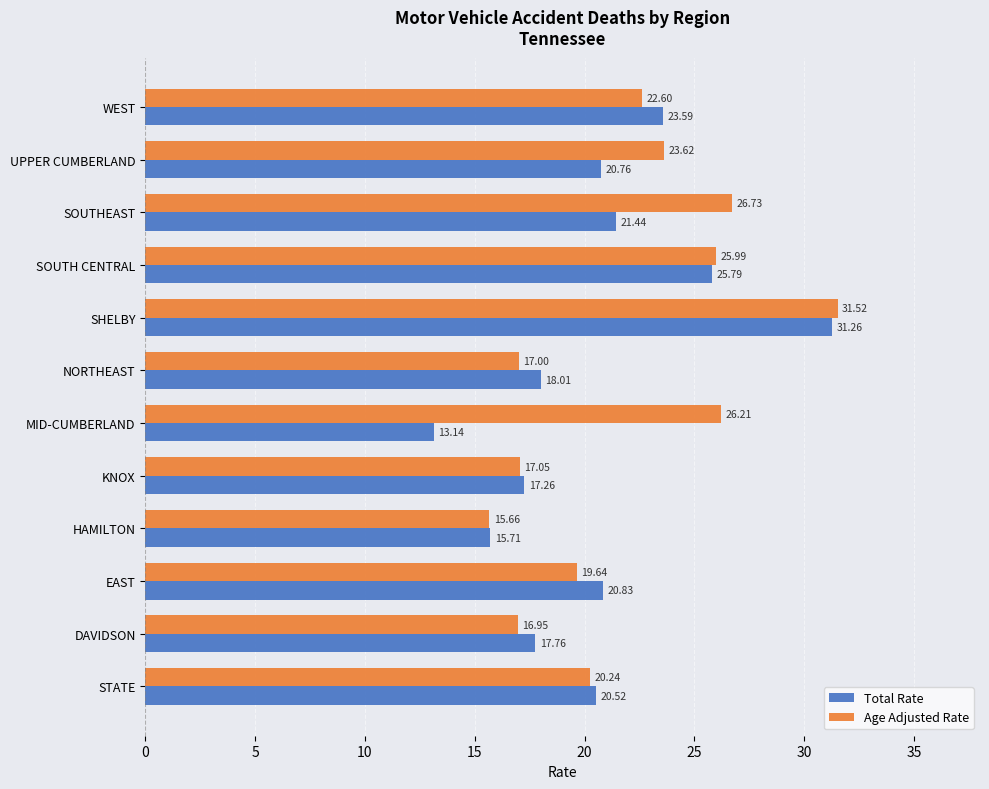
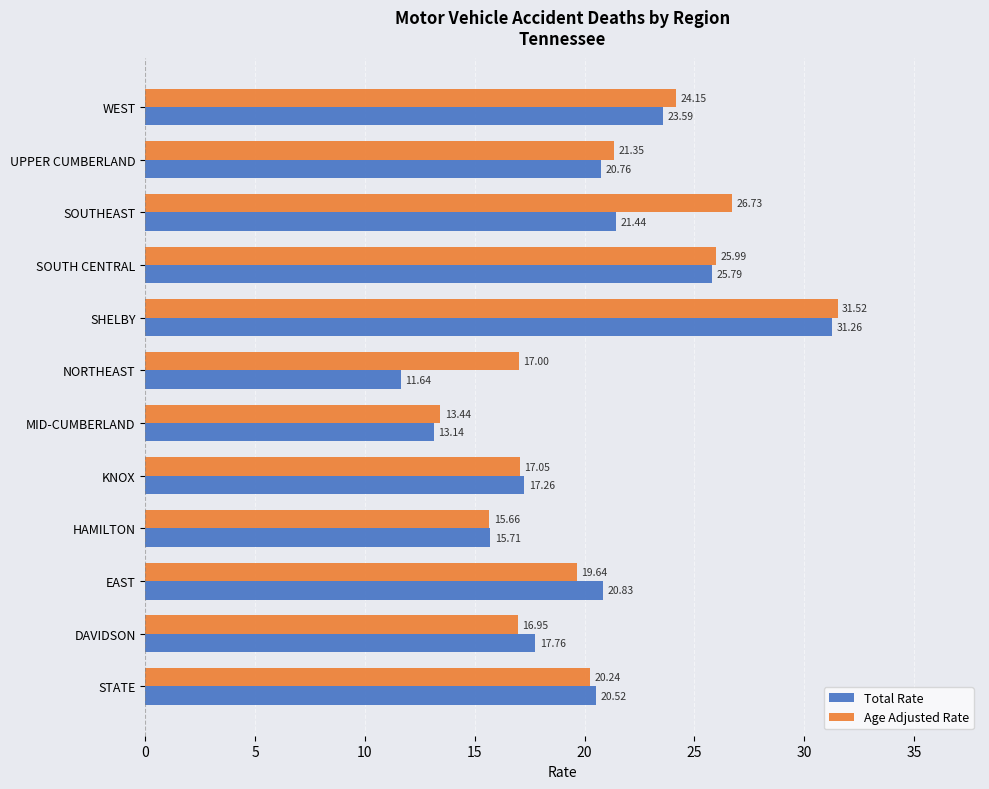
Age Adjusted Rate, WEST: 22.60 -> 24.15
Age Adjusted Rate, UPPER CUMBERLAND: 23.62 -> 21.35
Total Rate, NORTHEAST: 18.01 -> 11.64
Age Adjusted Rate, MID-CUMBERLAND: 26.21 -> 13.44
